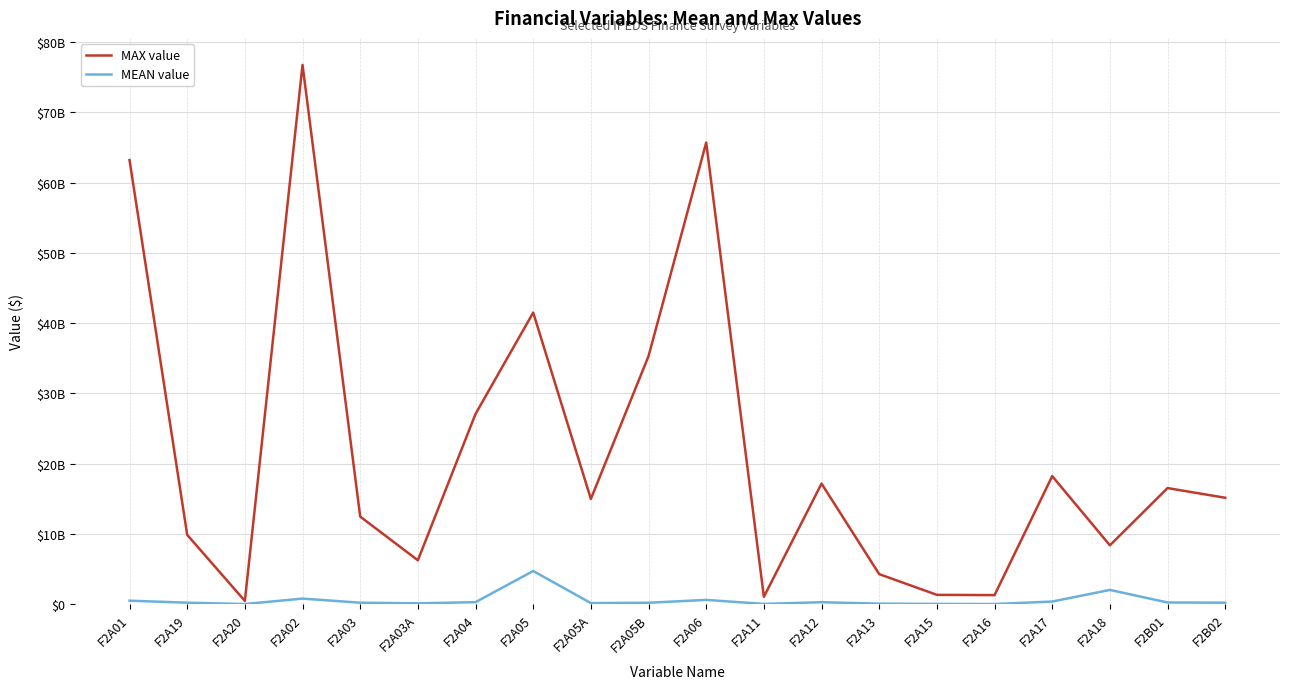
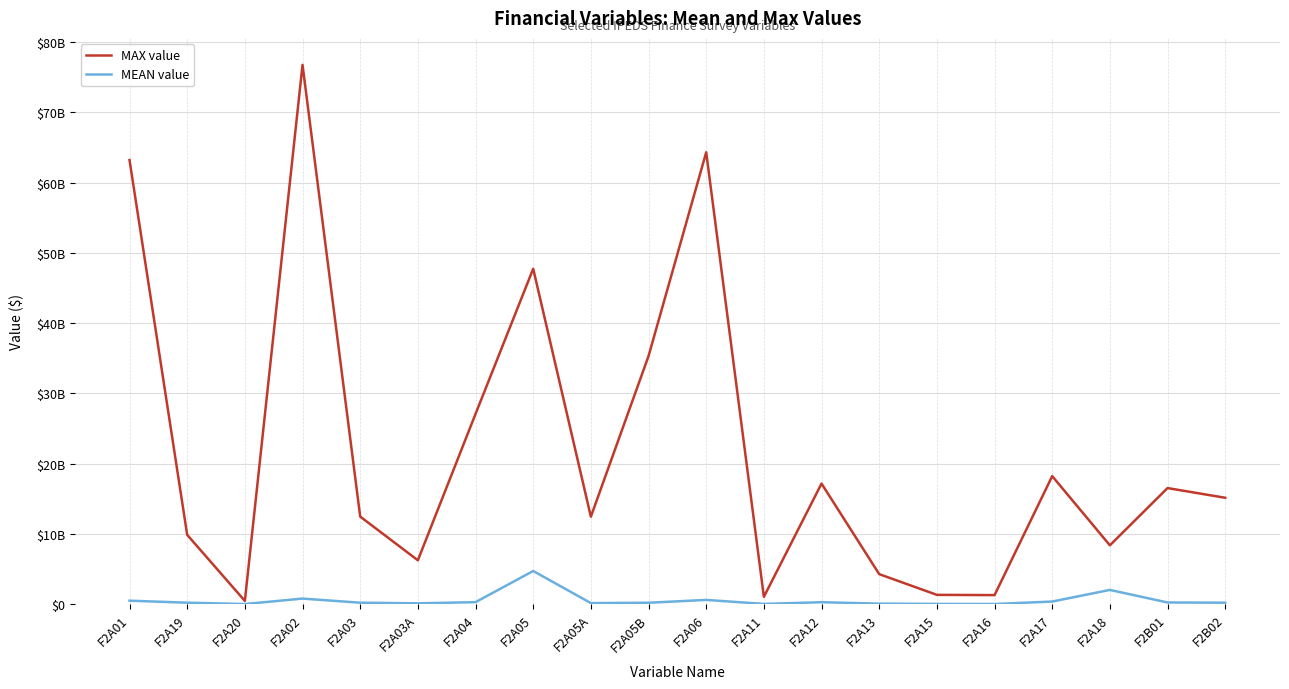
MAX value, F2A05: $42000000000 -> $48000000000
MAX value, F2A05A: $15000000000 -> $12000000000
MAX value, F2A06: $66000000000 -> $64000000000
